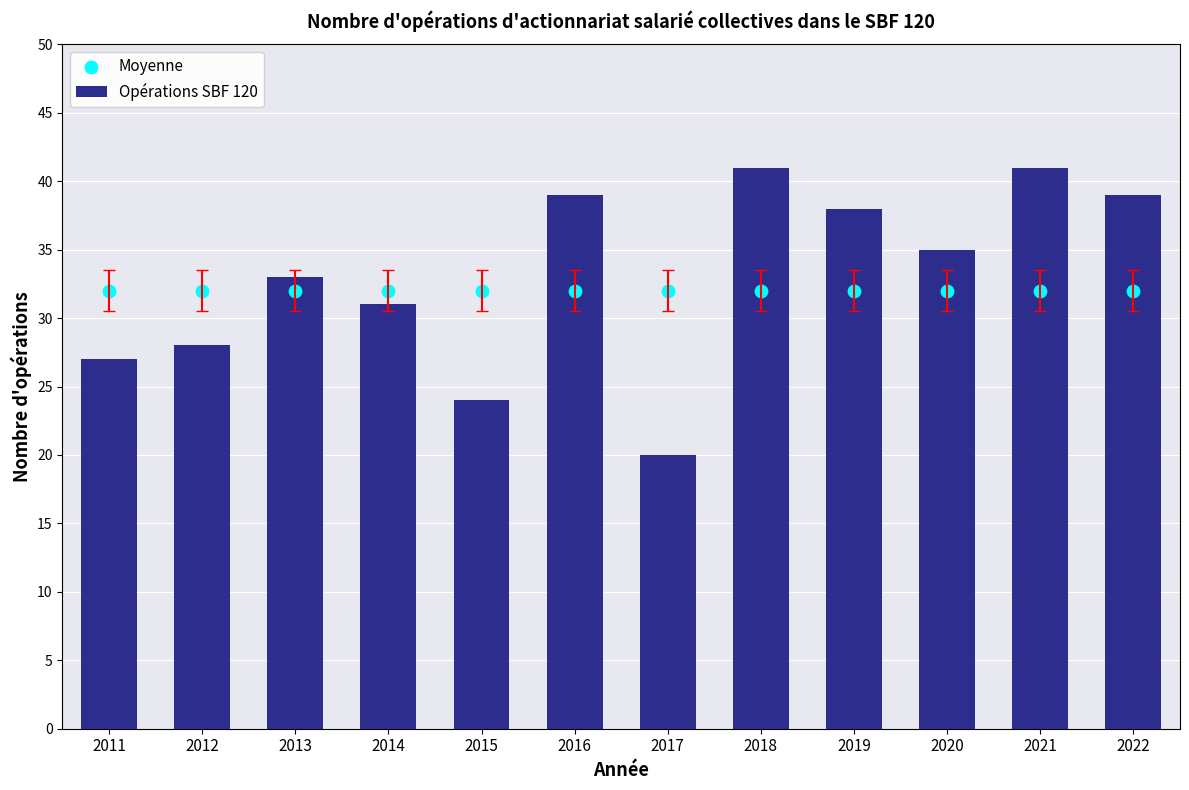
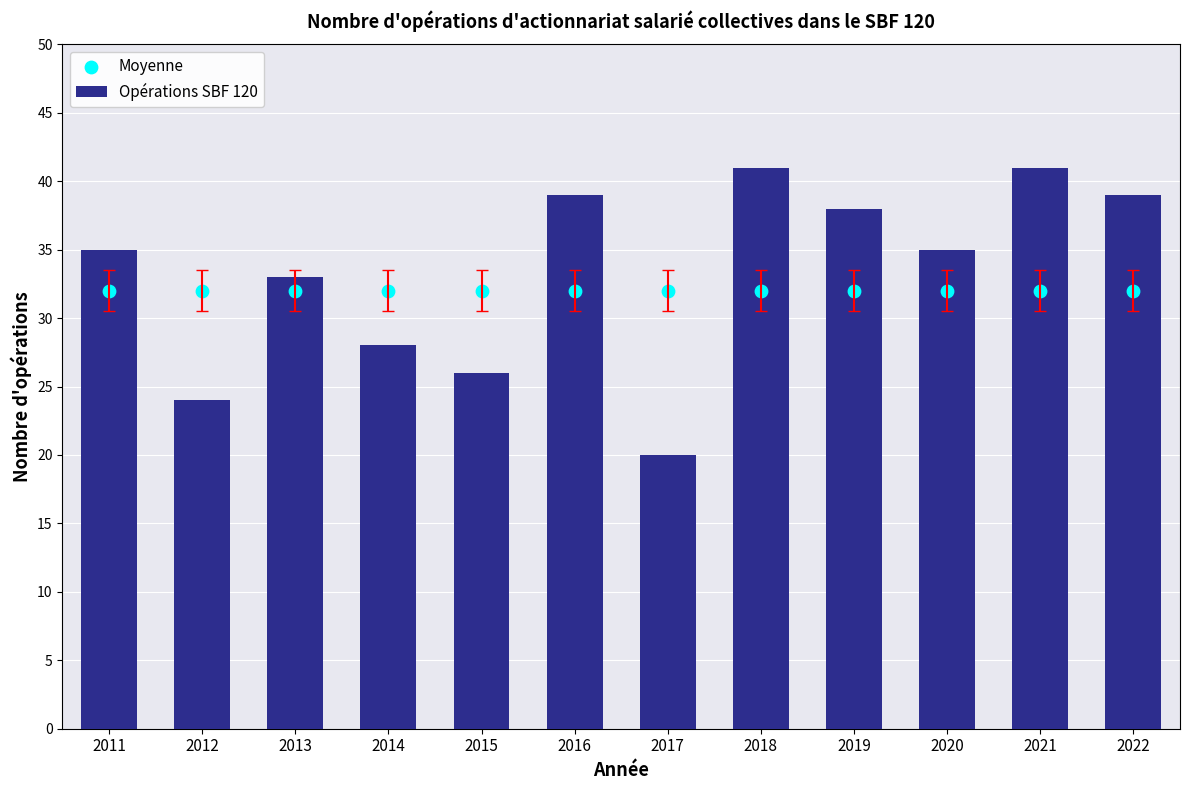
Opérations SBF 120, 2011: 27 -> 35
Opérations SBF 120, 2012: 28 -> 24
Opérations SBF 120, 2014: 31 -> 28
Opérations SBF 120, 2015: 24 -> 26
